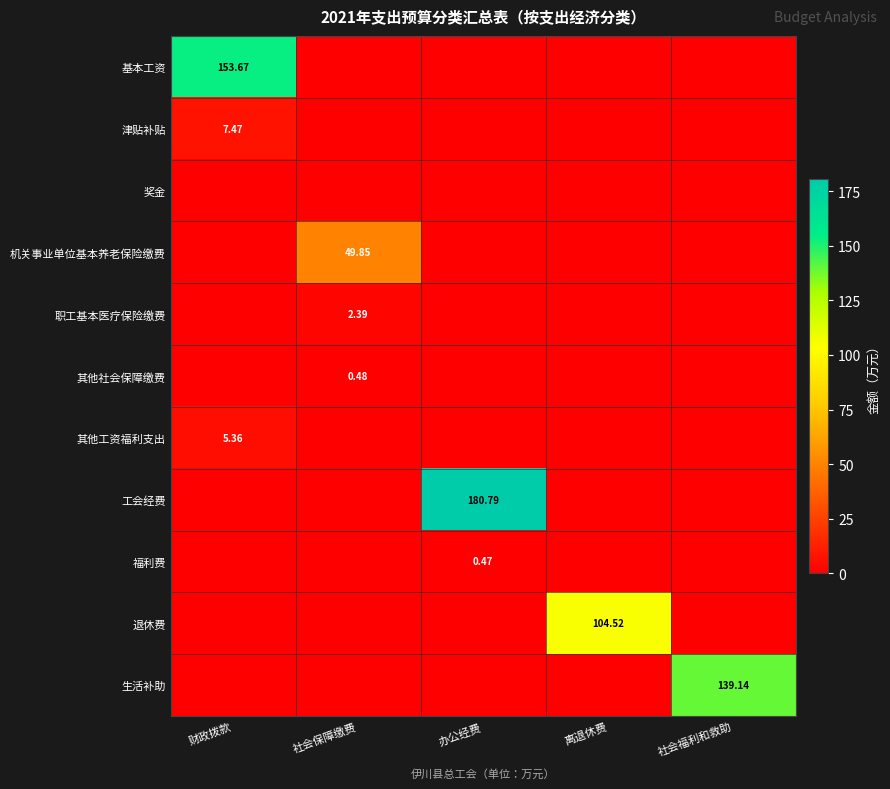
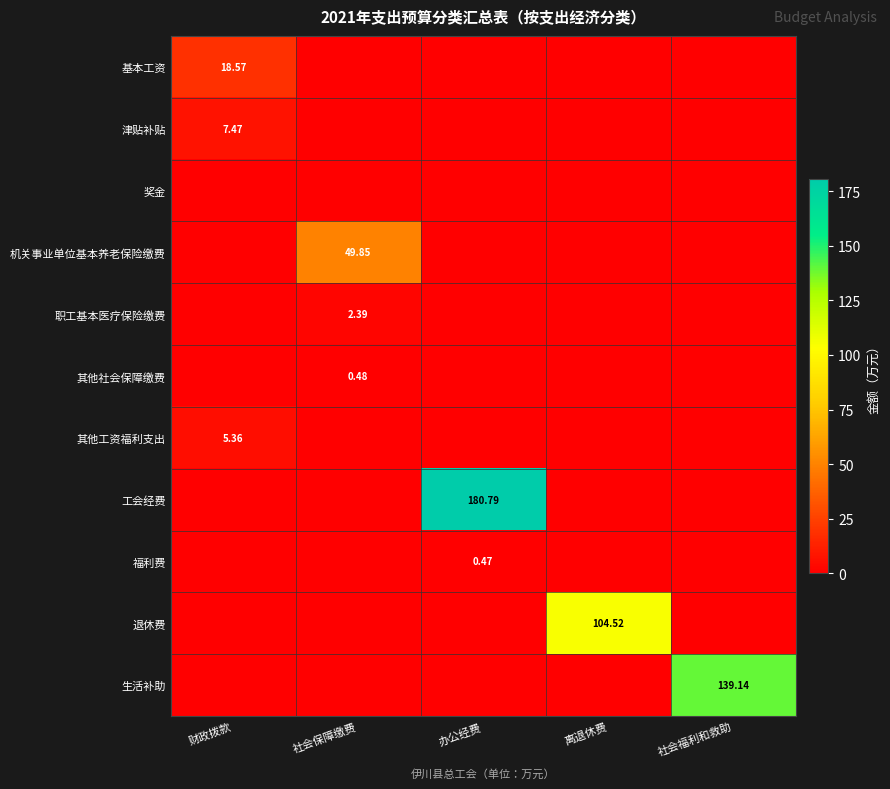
基本工资, 财政拨款: 153.67 -> 18.57
